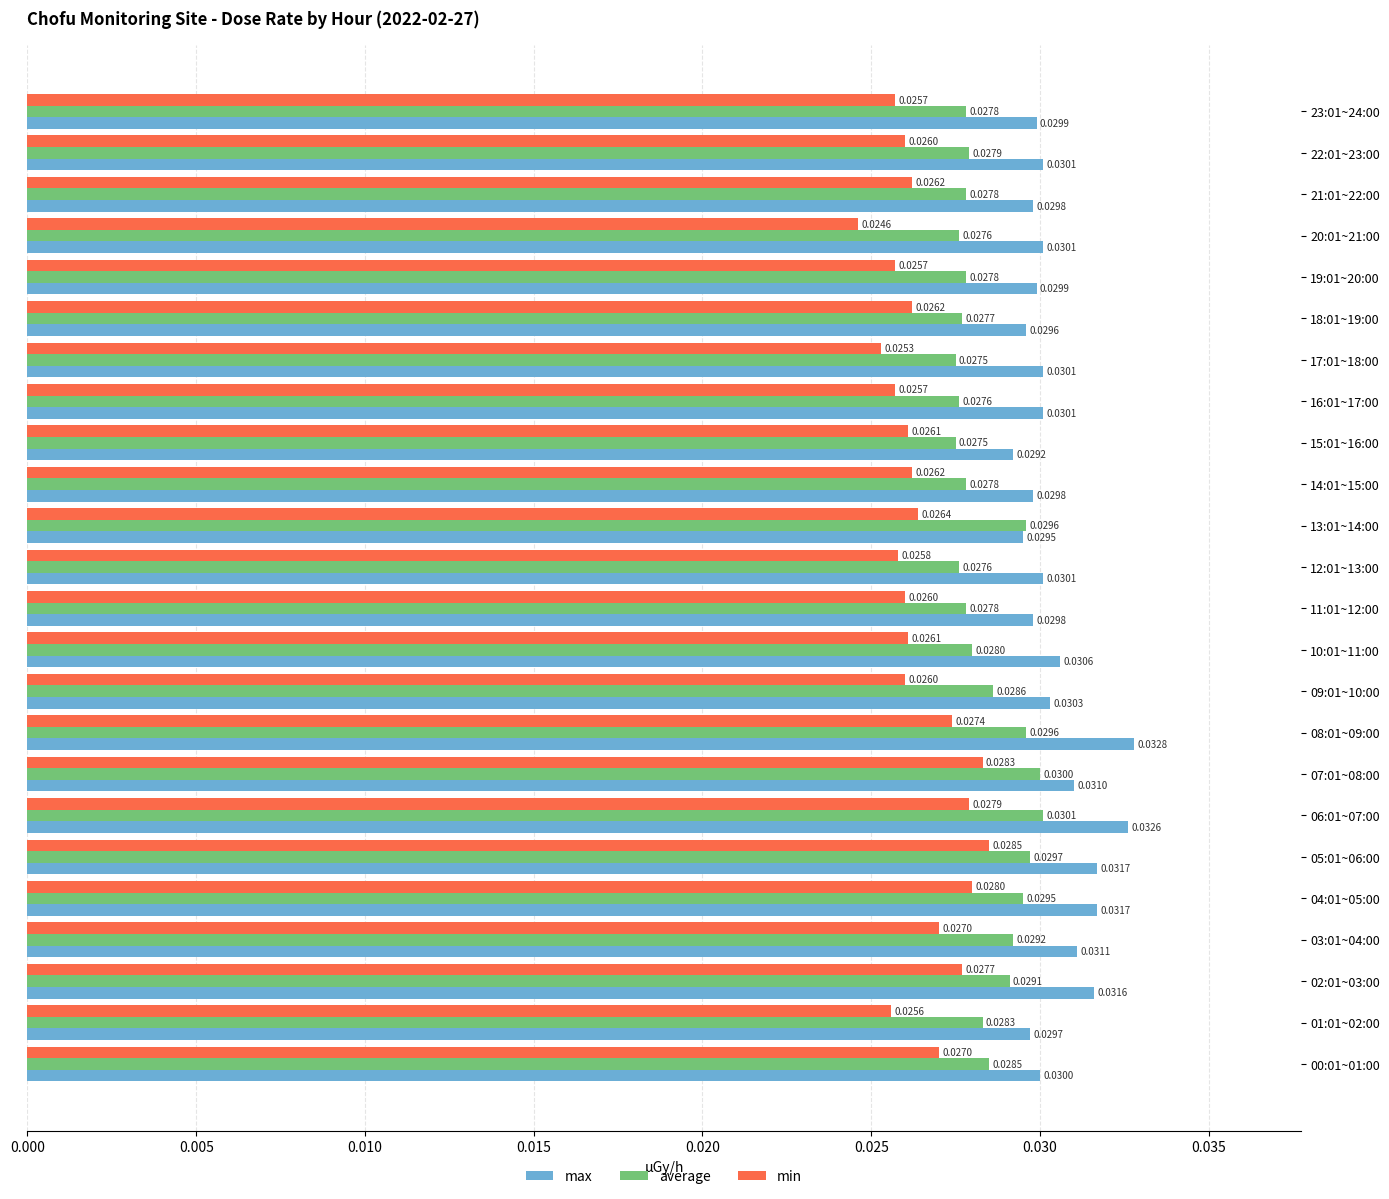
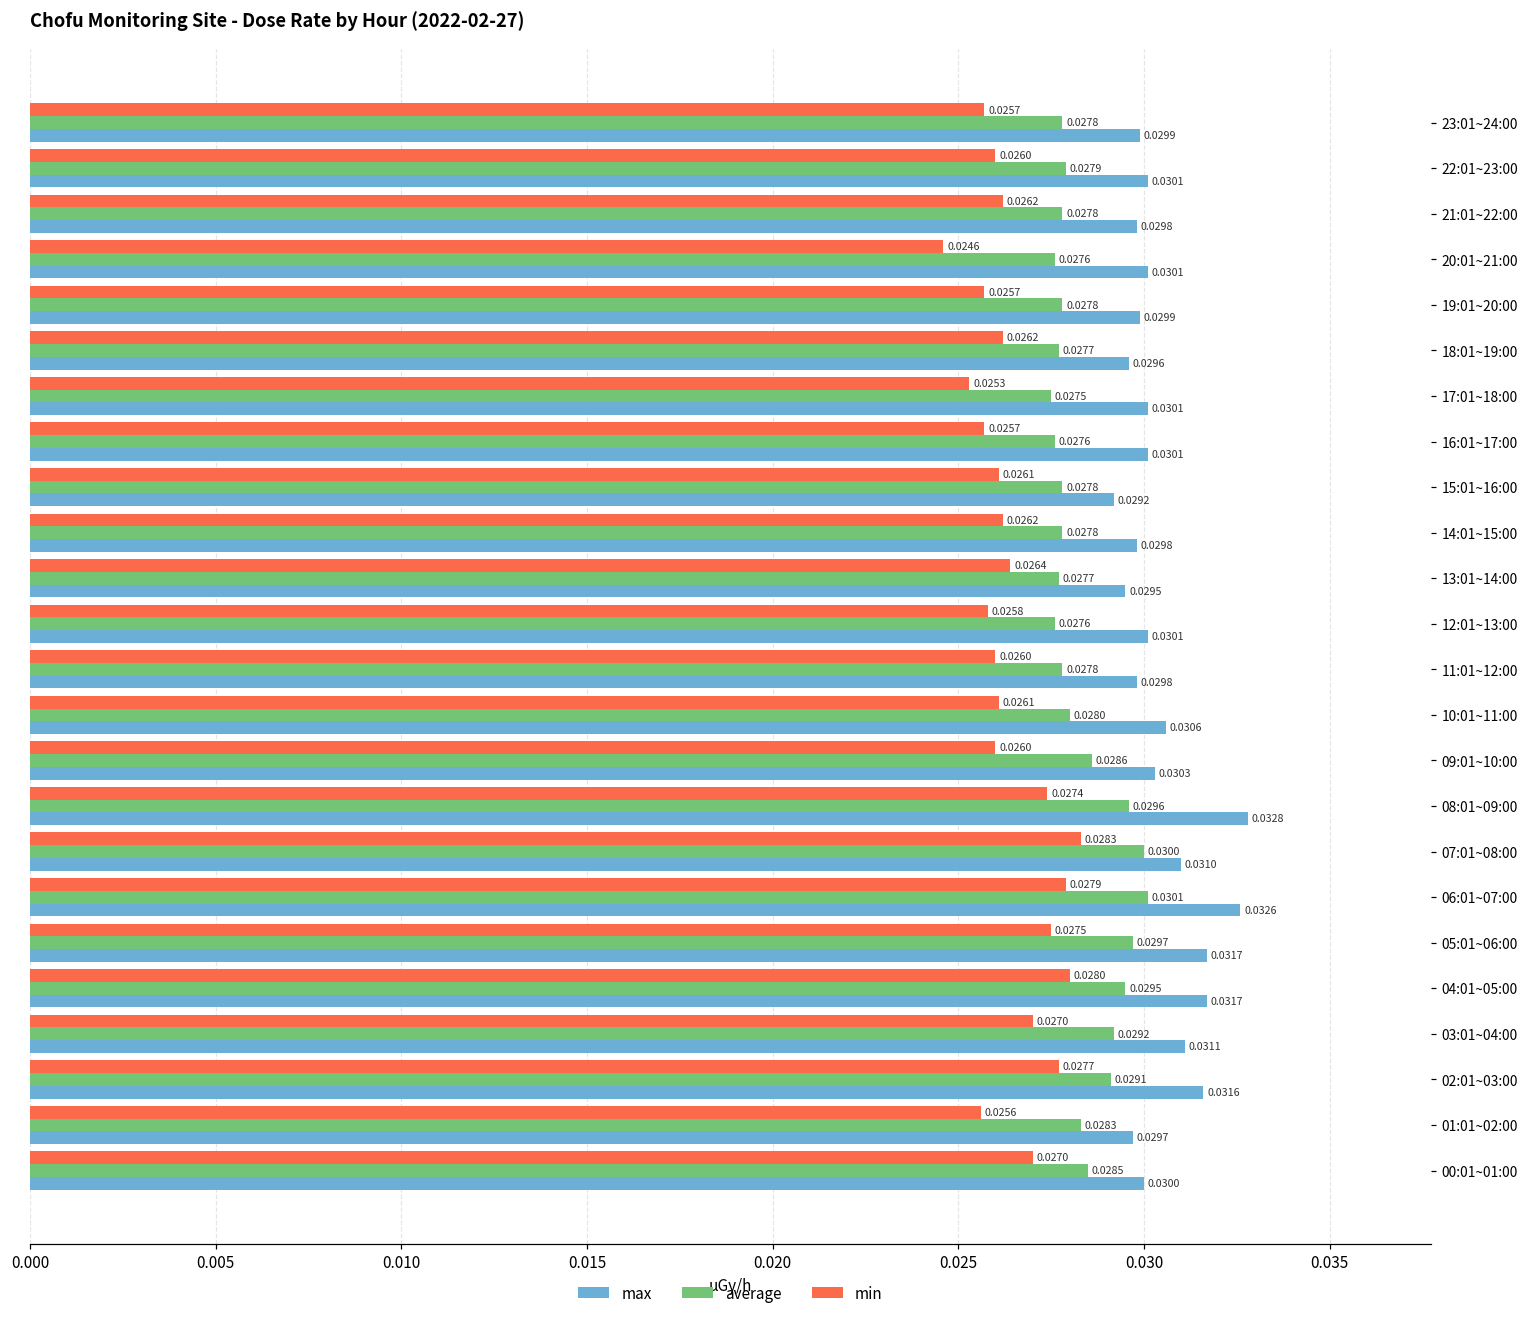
average, 15:01~16:00: 0.0275 -> 0.0278
average, 13:01~14:00: 0.0296 -> 0.0277
min, 05:01~06:00: 0.0285 -> 0.0275
